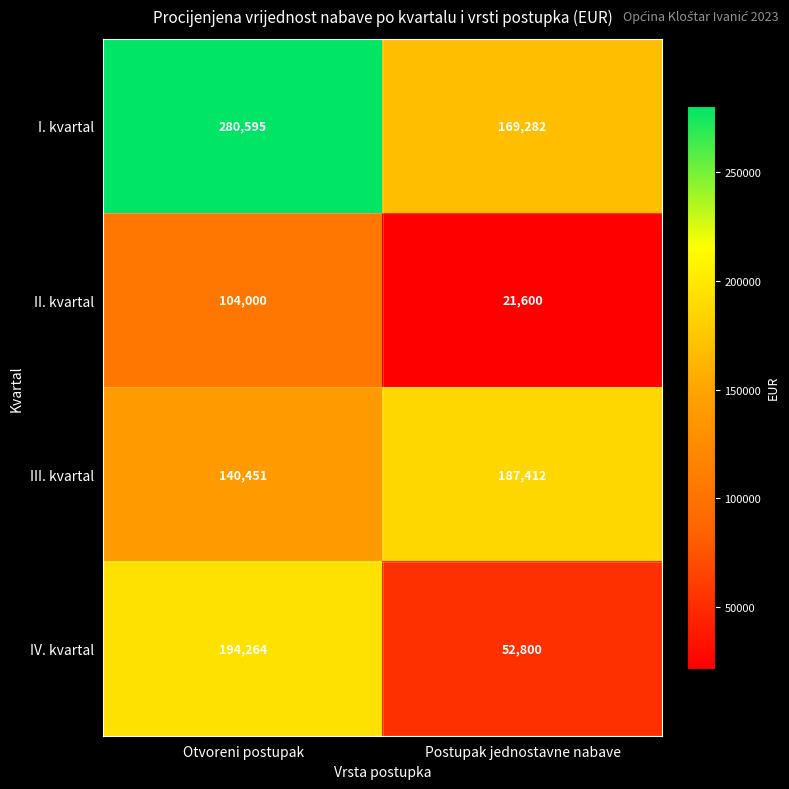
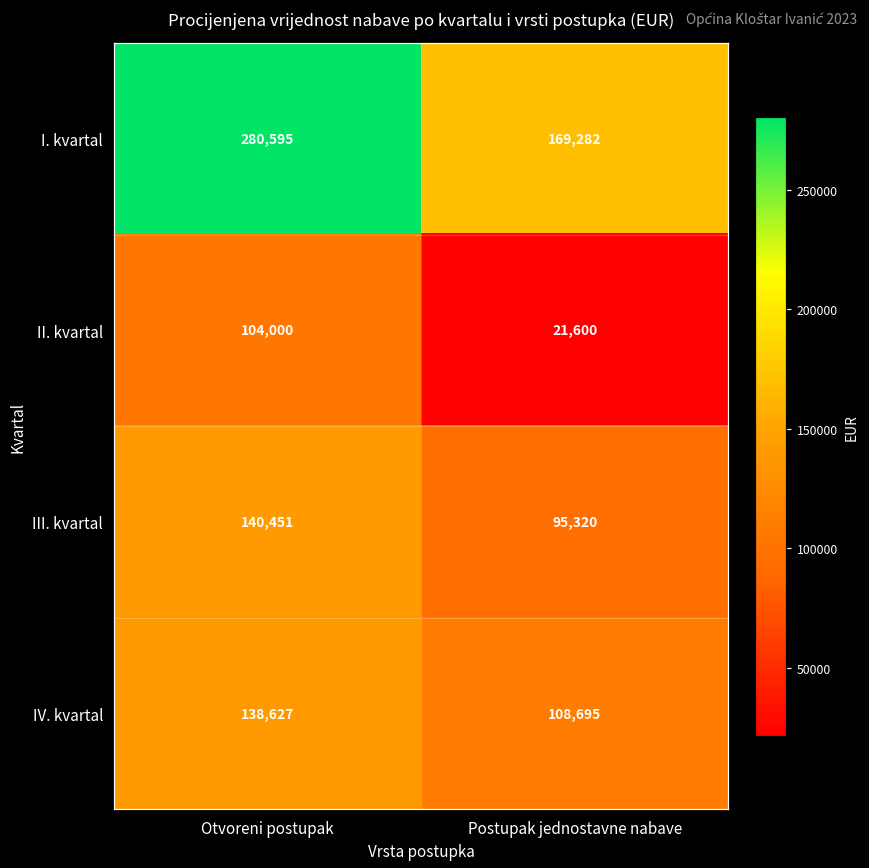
III. kvartal, Postupak jednostavne nabave: 187,412 -> 95,320
IV. kvartal, Otvoreni postupak: 194,264 -> 138,627
IV. kvartal, Postupak jednostavne nabave: 52,800 -> 108,695
